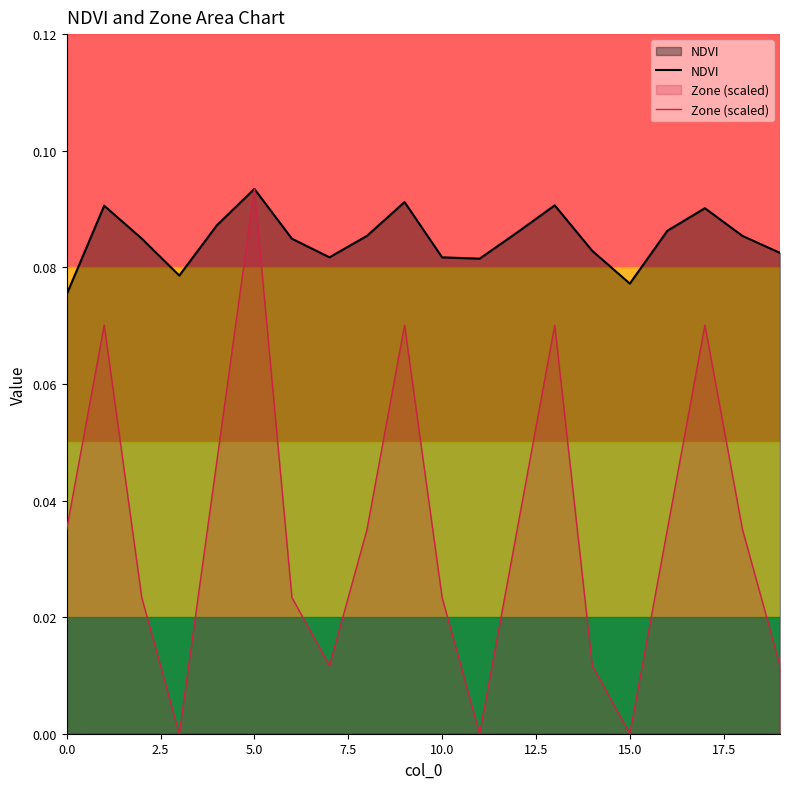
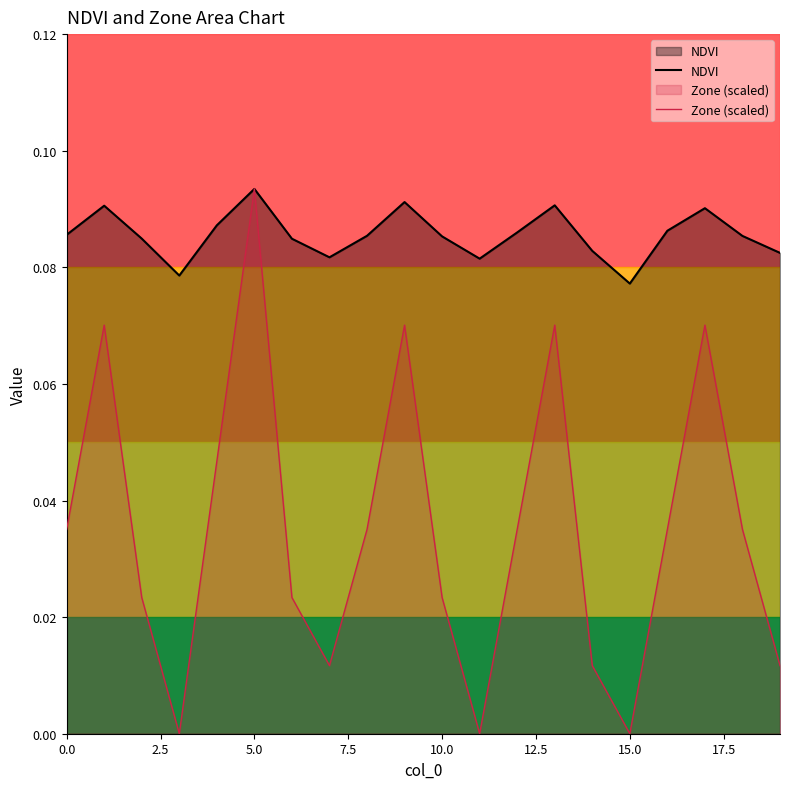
NDVI, 0.0: 0.075 -> 0.086
NDVI, 10.0: 0.082 -> 0.085
